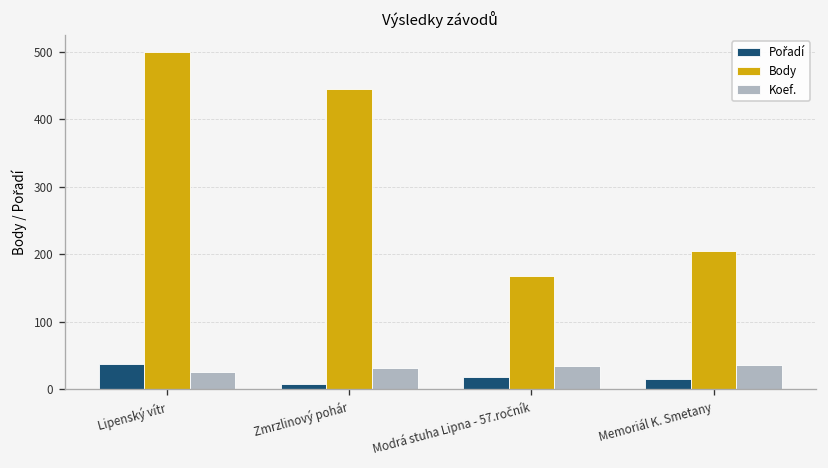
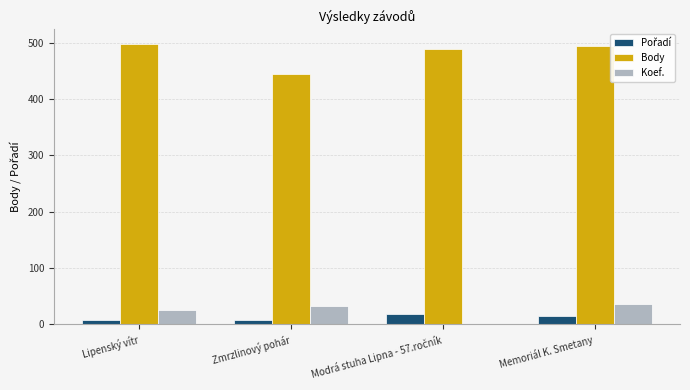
Pořadí, Lipenský vítr: 40 -> 10
Body, Modrá stuha Lipna - 57.ročník: 170 -> 490
Koef., Modrá stuha Lipna - 57.ročník: 40 -> 0
Body, Memoriál K. Smetany: 200 -> 490
